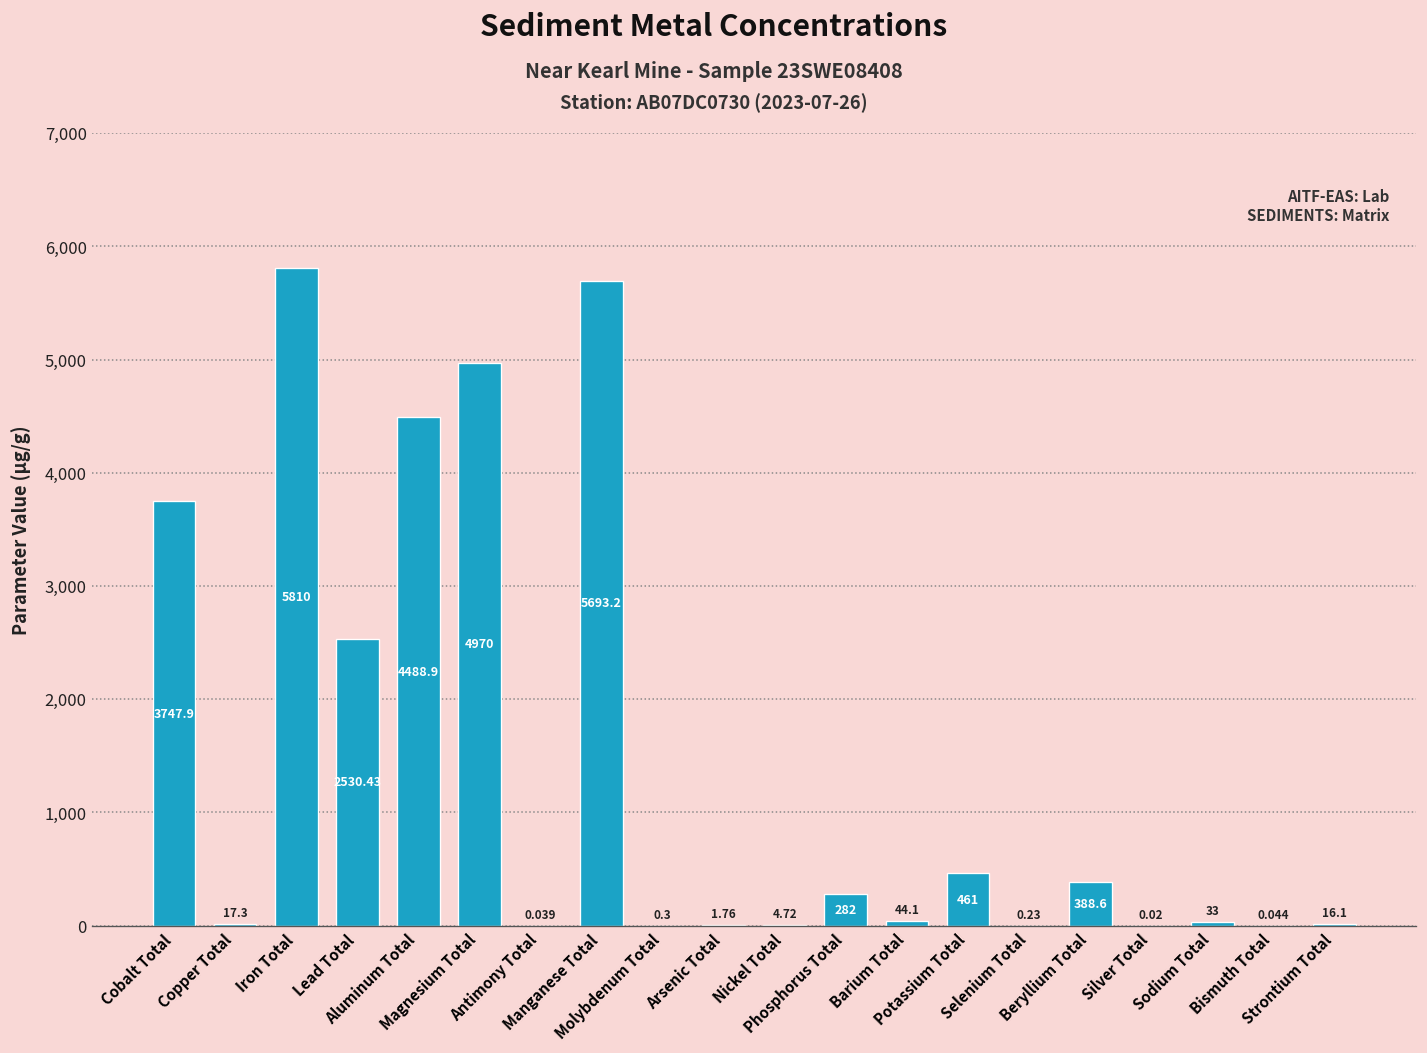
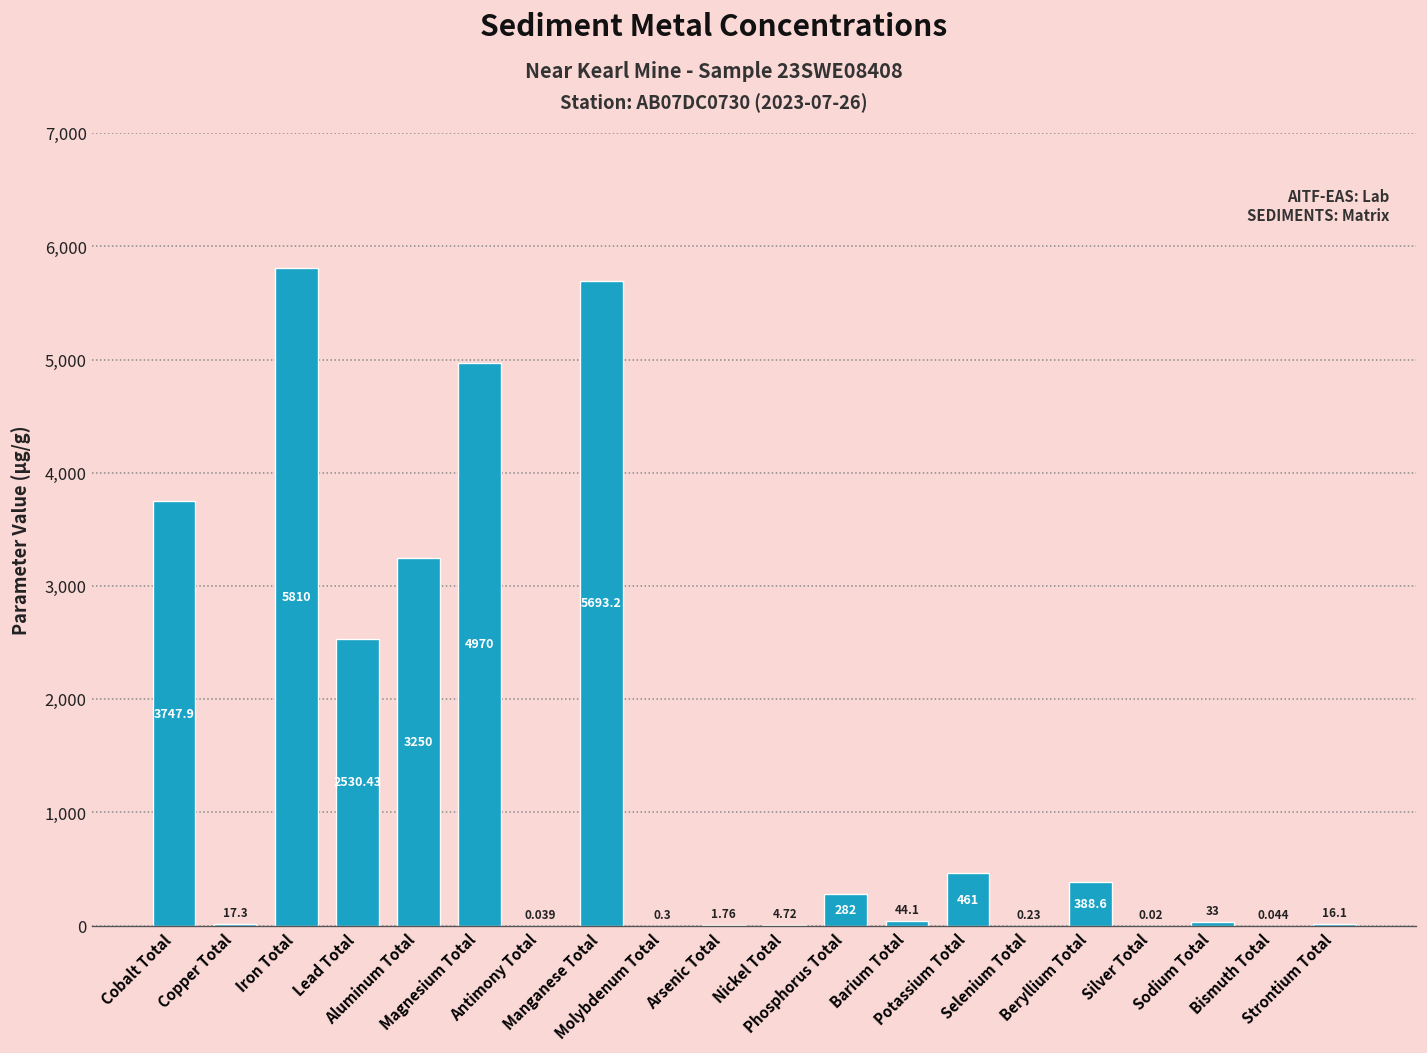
Aluminum Total: 4488.9 -> 3250
